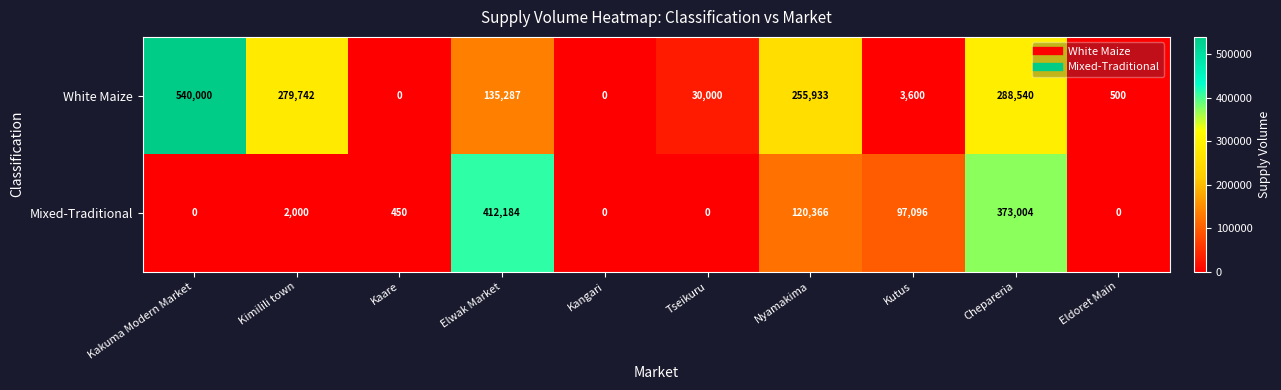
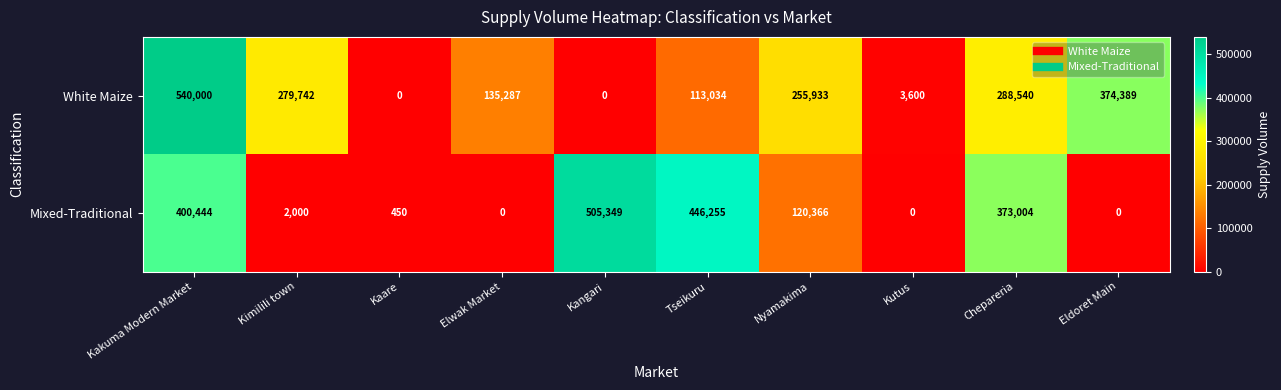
White Maize, Tseikuru: 30,000 -> 113,034
White Maize, Eldoret Main: 500 -> 374,389
Mixed-Traditional, Kakuma Modern Market: 0 -> 400,444
Mixed-Traditional, Elwak Market: 412,184 -> 0
Mixed-Traditional, Kangari: 0 -> 505,349
Mixed-Traditional, Tseikuru: 0 -> 446,255
Mixed-Traditional, Kutus: 97,096 -> 0
